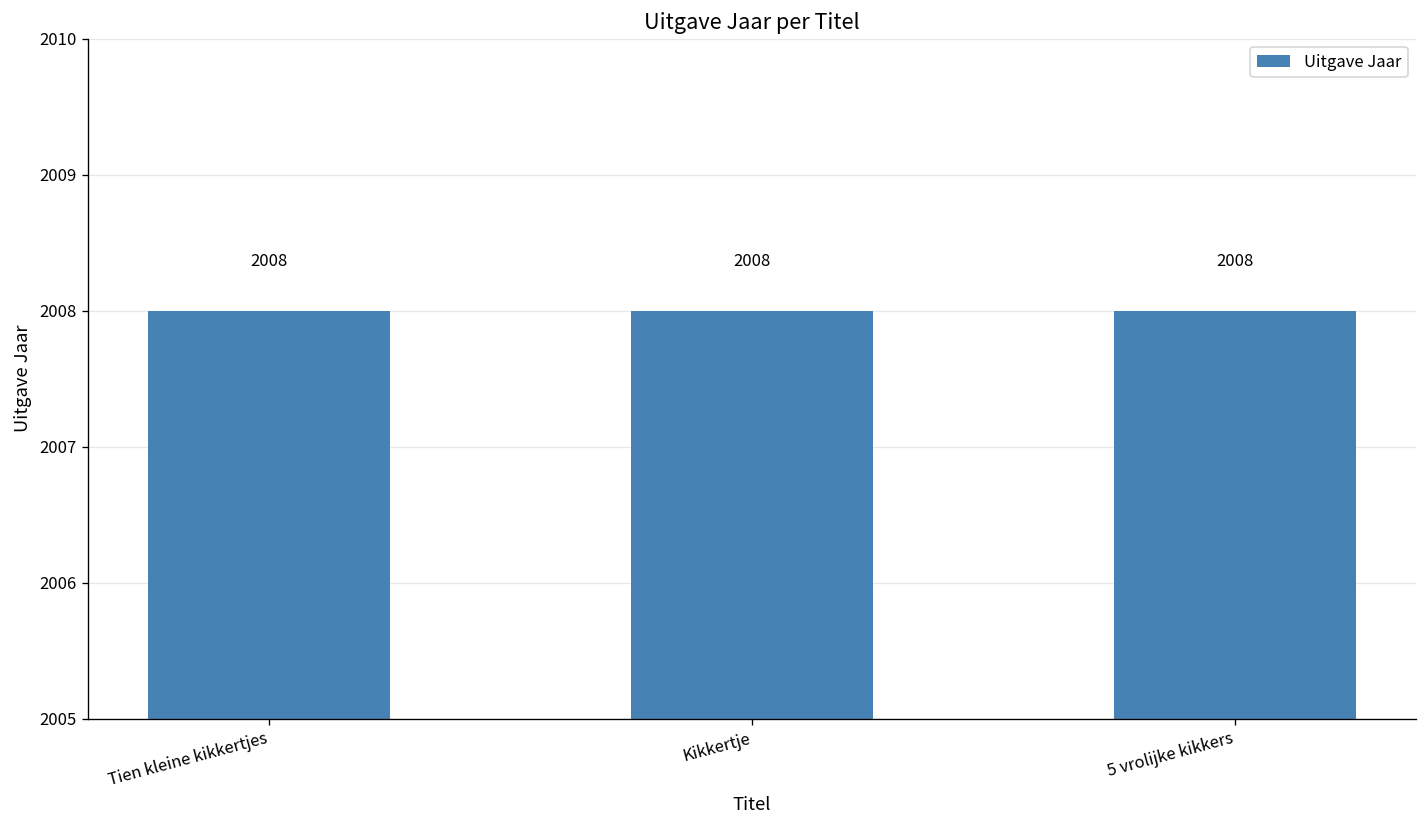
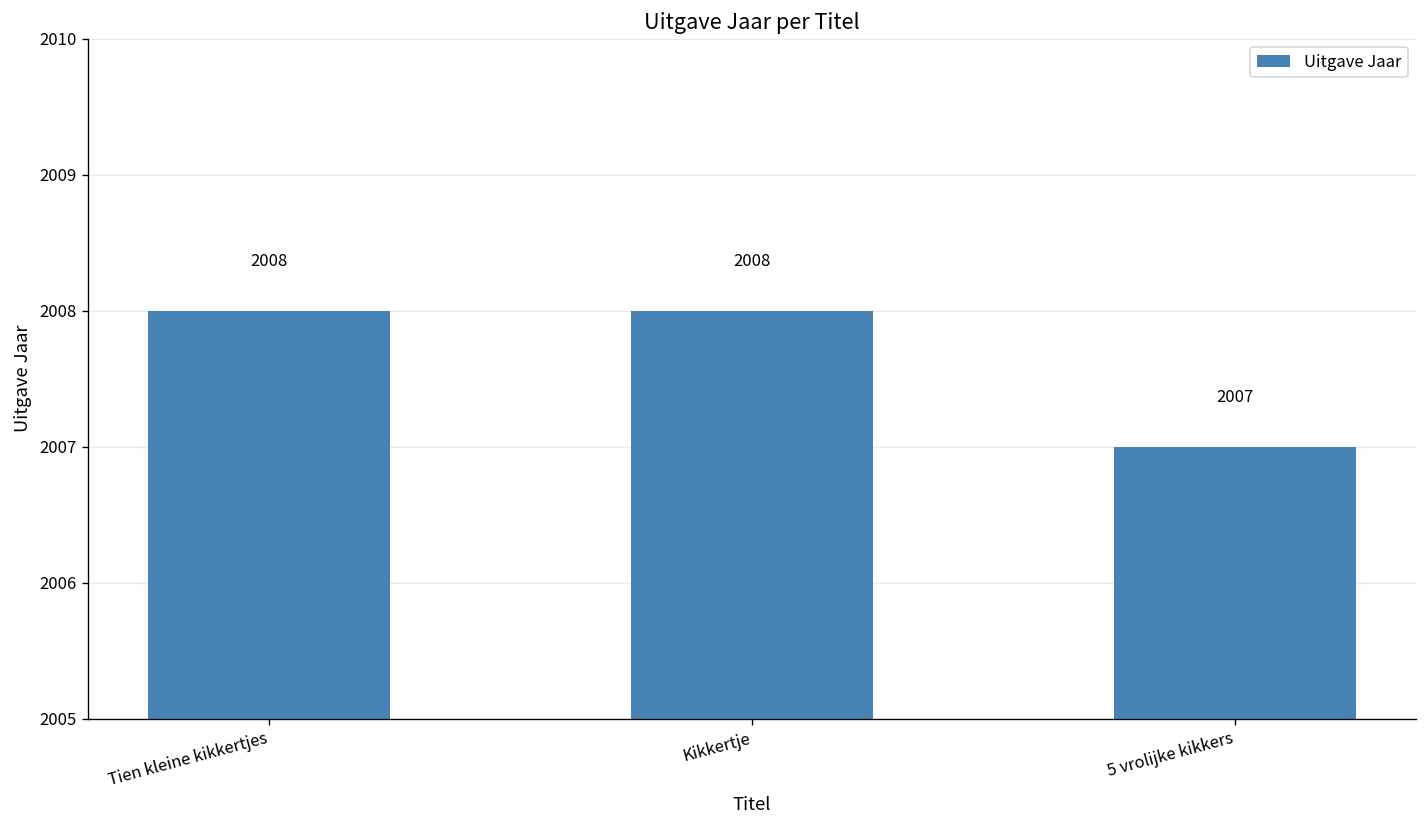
5 vrolijke kikkers: 2008 -> 2007
